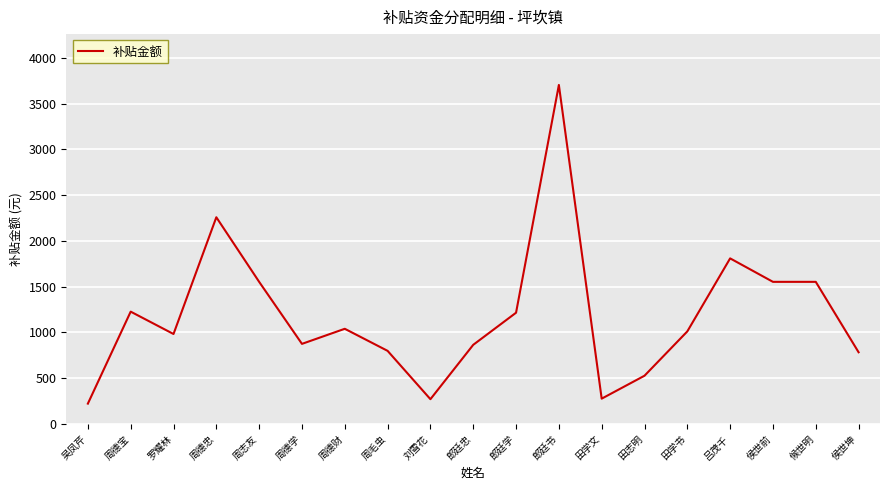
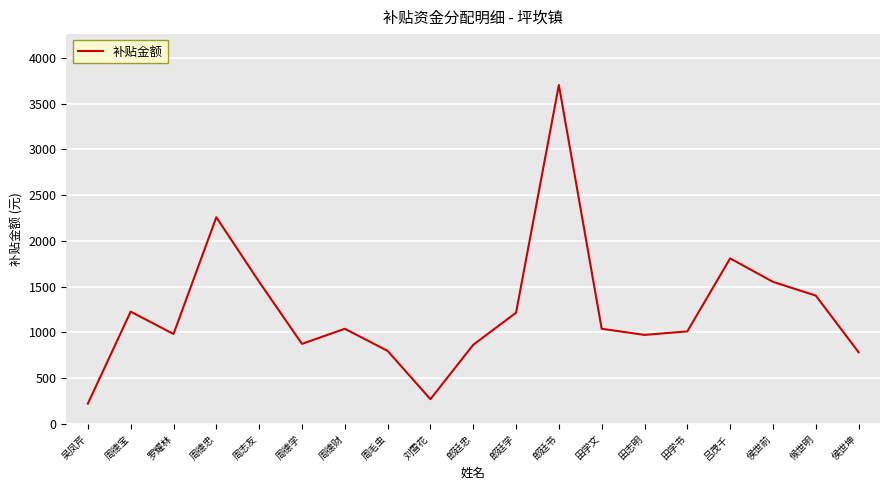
田学文: 300 -> 1000
田志明: 500 -> 1000
候世明: 1600 -> 1400
